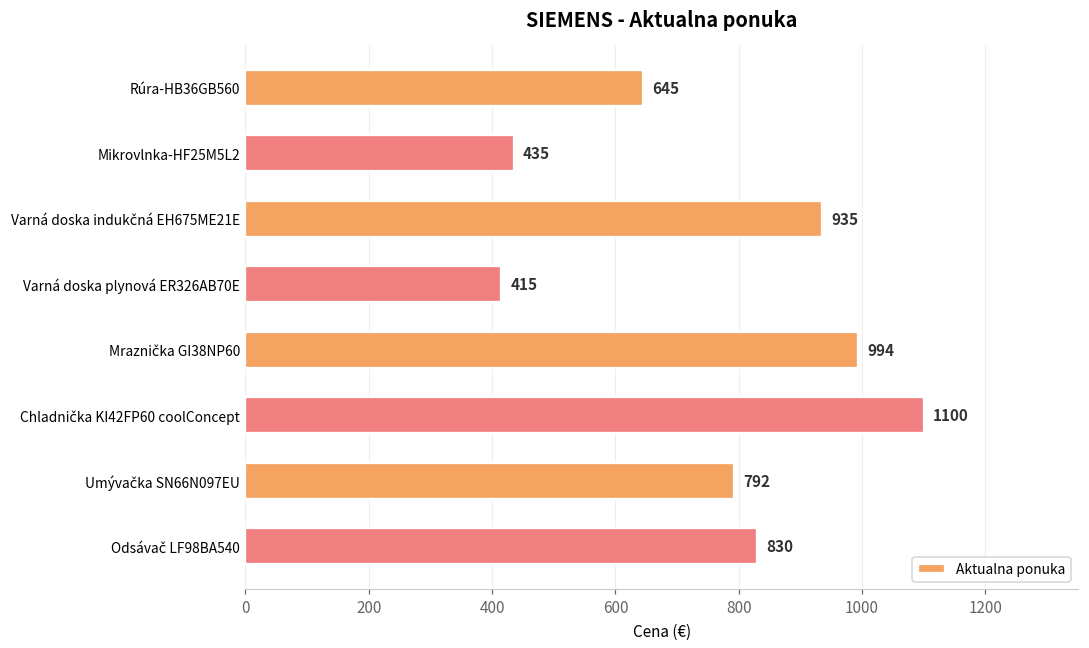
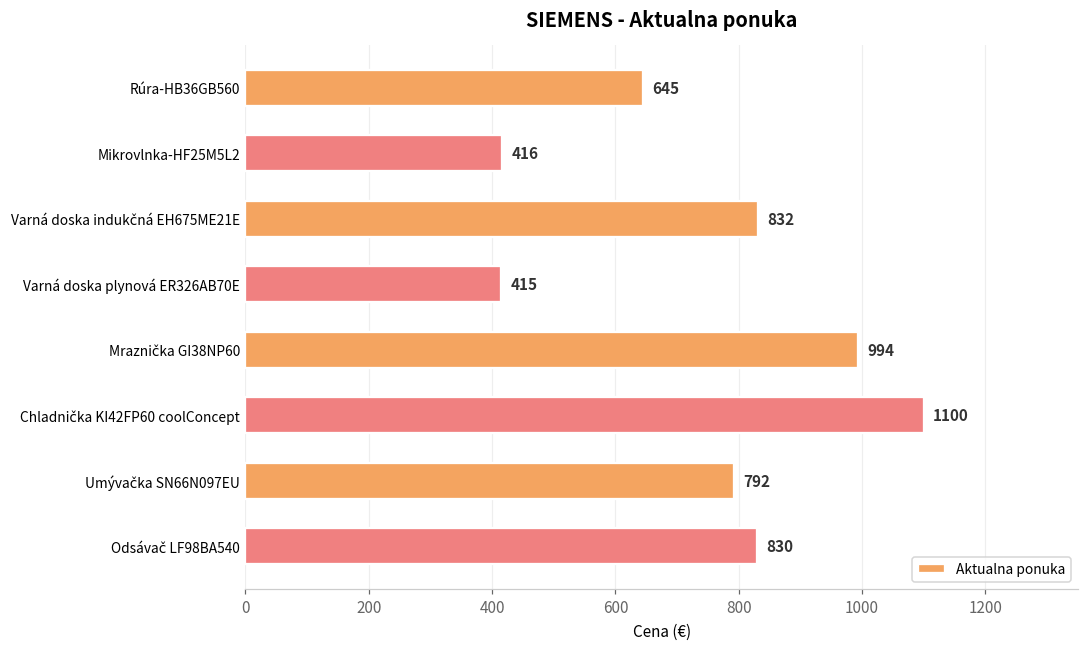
Mikrovlnka-HF25M5L2: 435 -> 416
Varná doska indukčná EH675ME21E: 935 -> 832
